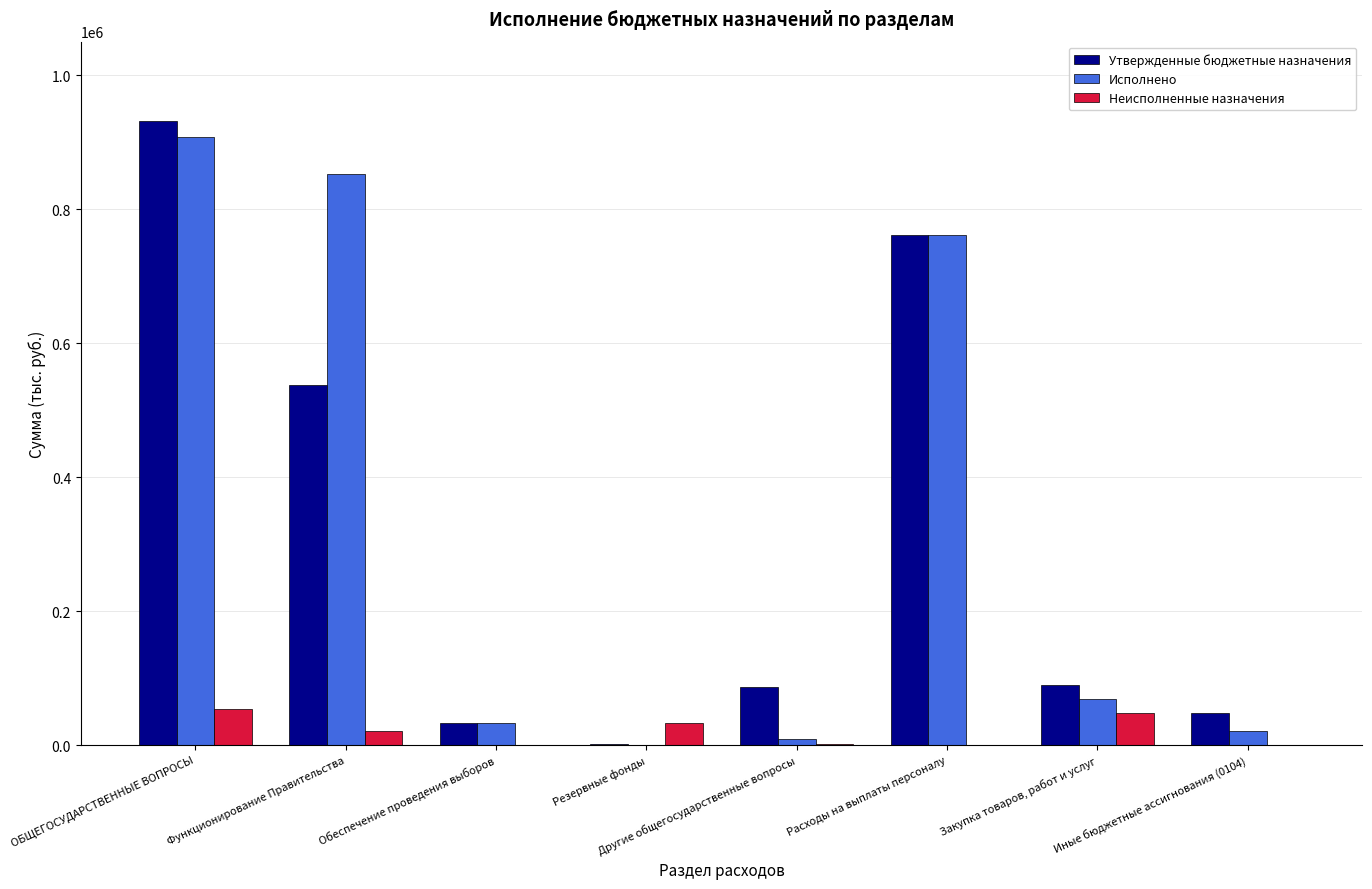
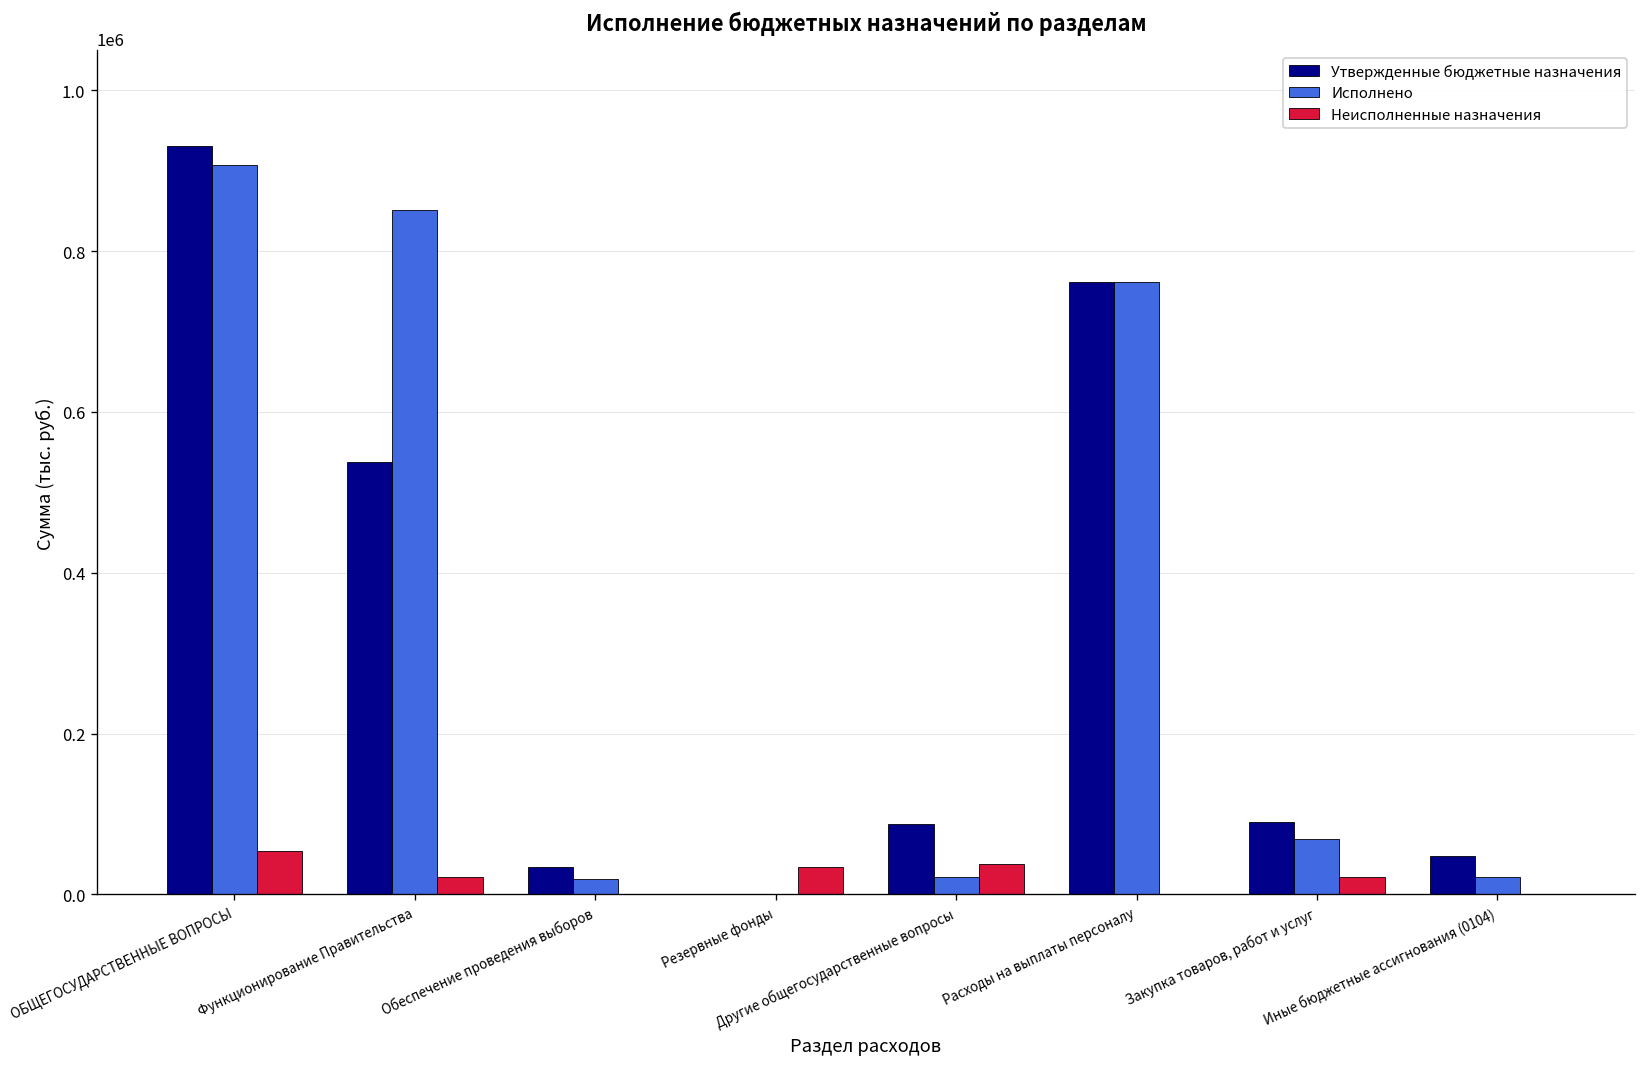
Исполнено, Обеспечение проведения выборов: 30000 -> 20000
Исполнено, Другие общегосударственные вопросы: 10000 -> 20000
Неисполненные назначения, Другие общегосударственные вопросы: 0 -> 40000
Неисполненные назначения, Закупка товаров, работ и услуг: 50000 -> 20000
